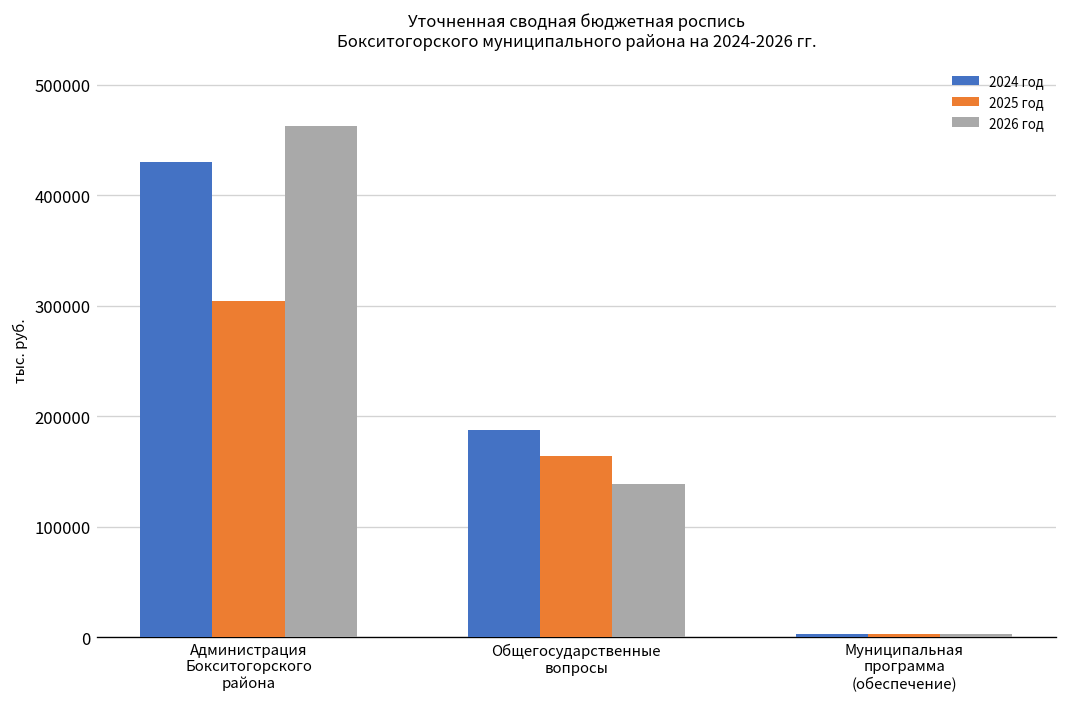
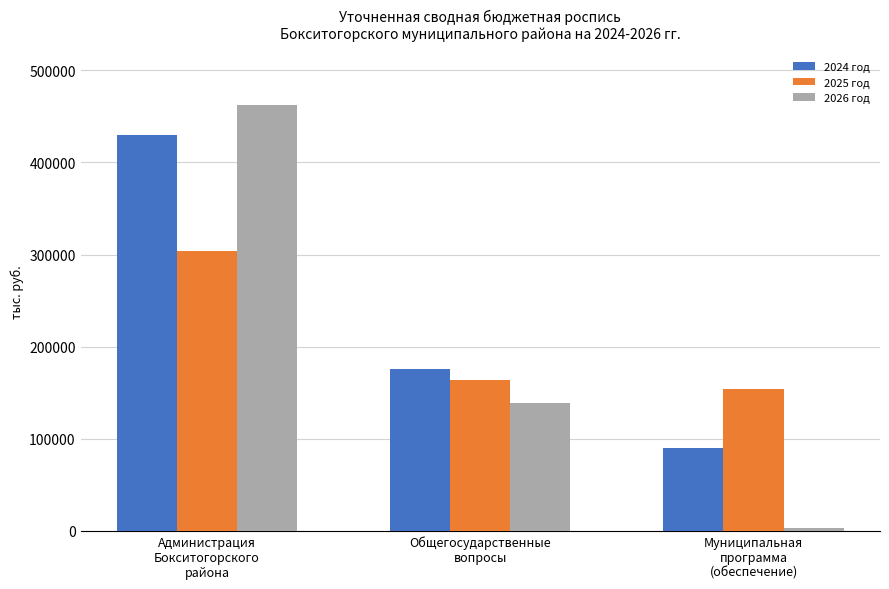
2024 год, Общегосударственные вопросы: 190000 -> 180000
2024 год, Муниципальная программа (обеспечение): 0 -> 90000
2025 год, Муниципальная программа (обеспечение): 0 -> 150000
